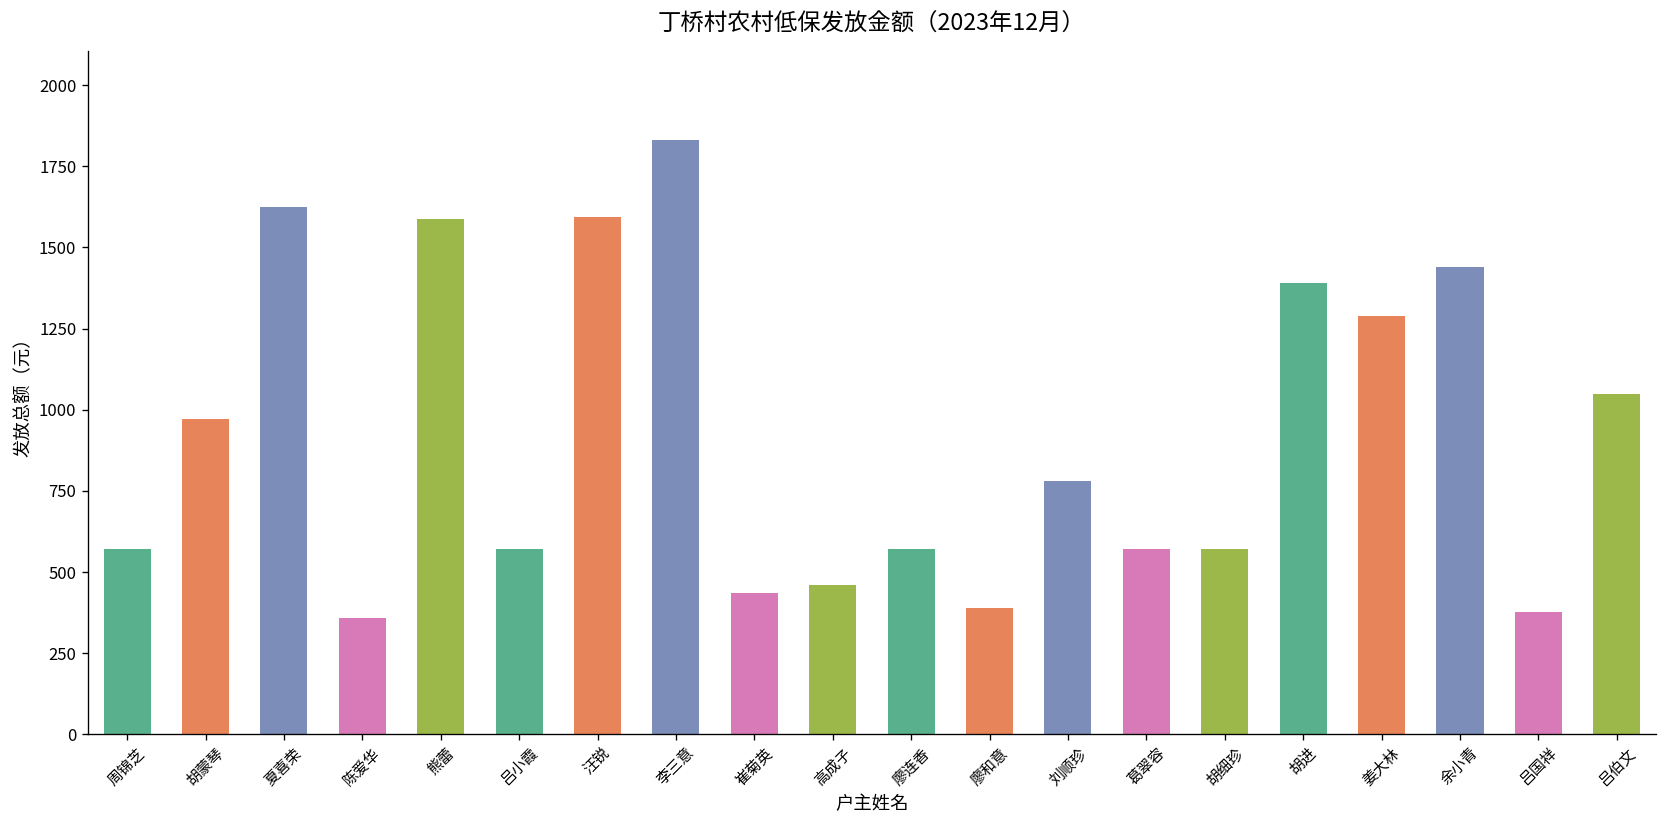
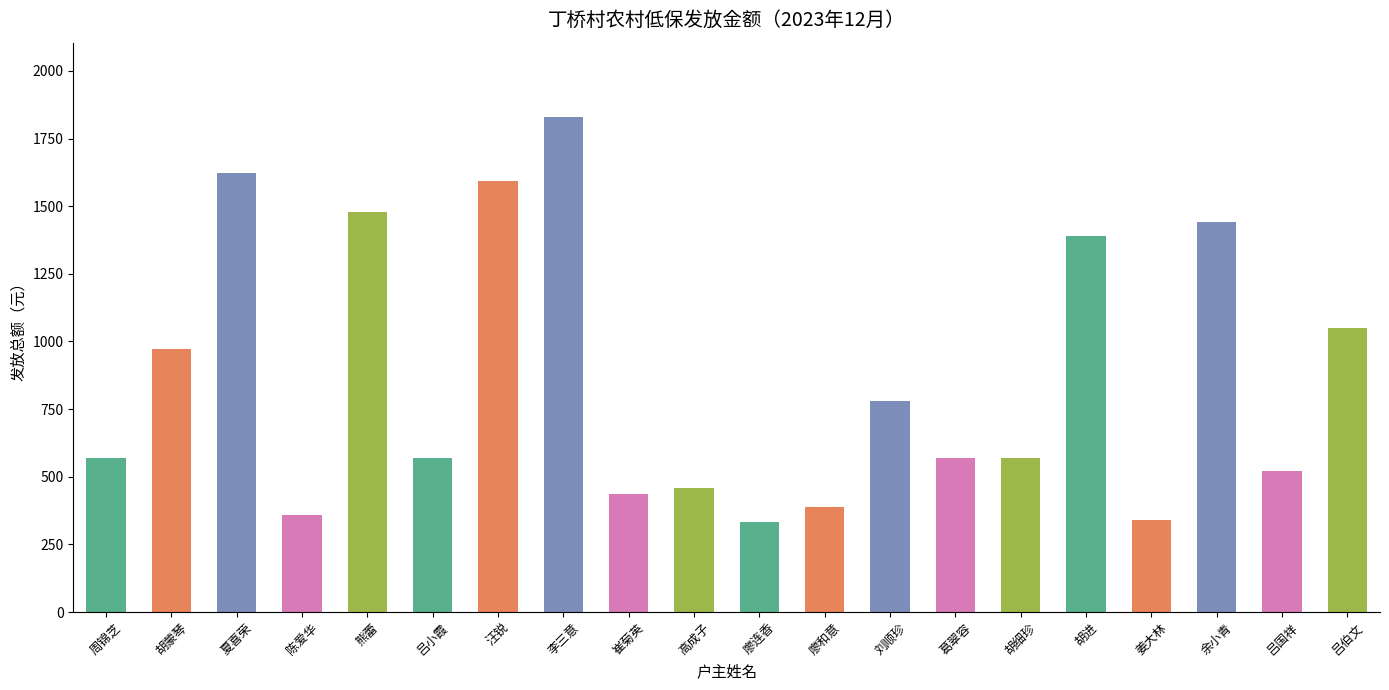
熊蕾: 1590 -> 1480
廖连香: 570 -> 330
姜大林: 1290 -> 340
吕国祥: 380 -> 520
